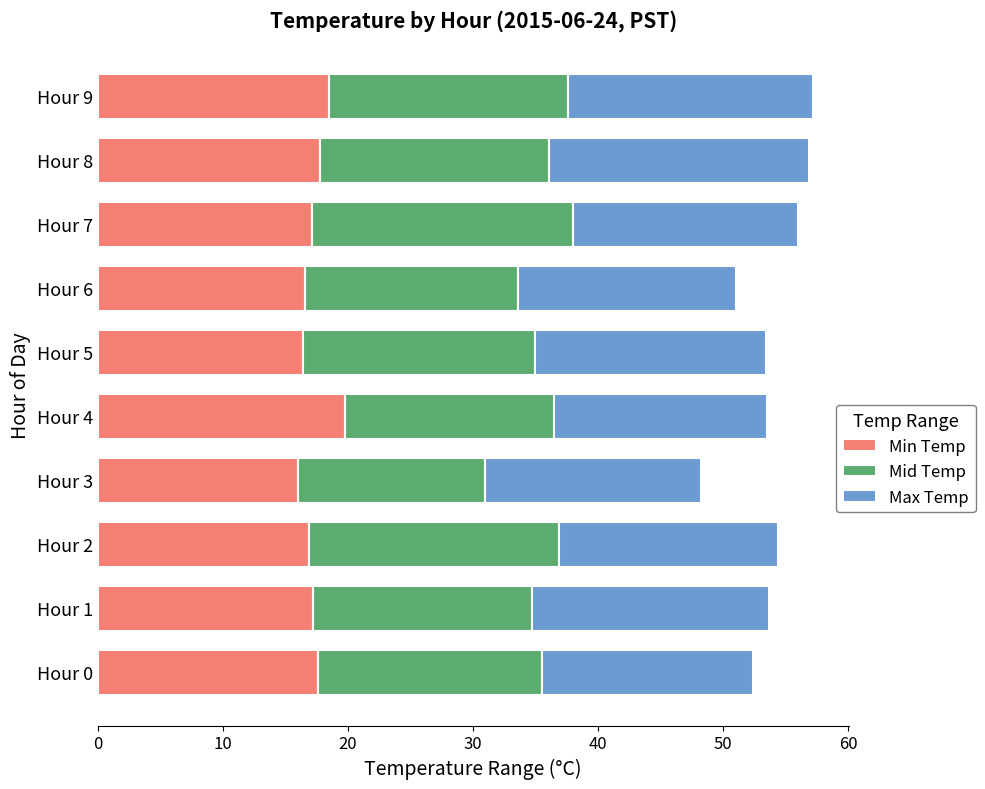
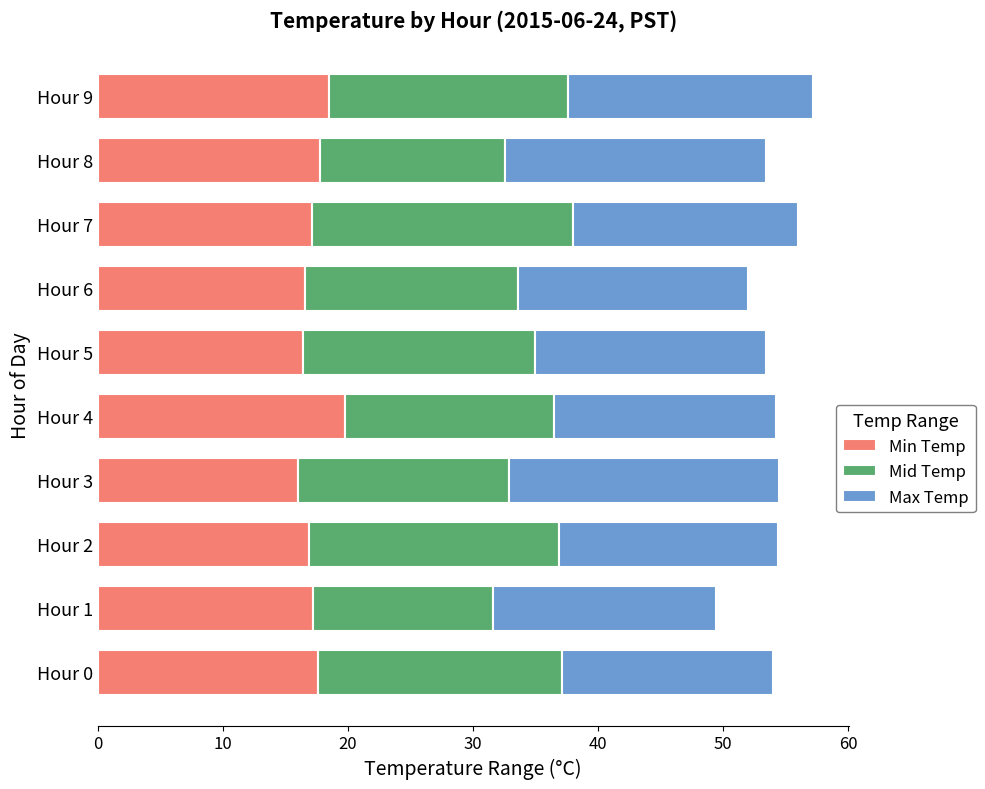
Mid Temp, Hour 8: 18.3 -> 14.8
Max Temp, Hour 6: 17.4 -> 18.4
Max Temp, Hour 4: 17.0 -> 17.7
Mid Temp, Hour 3: 15.0 -> 16.9
Max Temp, Hour 3: 17.2 -> 21.6
Mid Temp, Hour 1: 17.5 -> 14.4
Max Temp, Hour 1: 19.0 -> 17.8
Mid Temp, Hour 0: 17.9 -> 19.5
